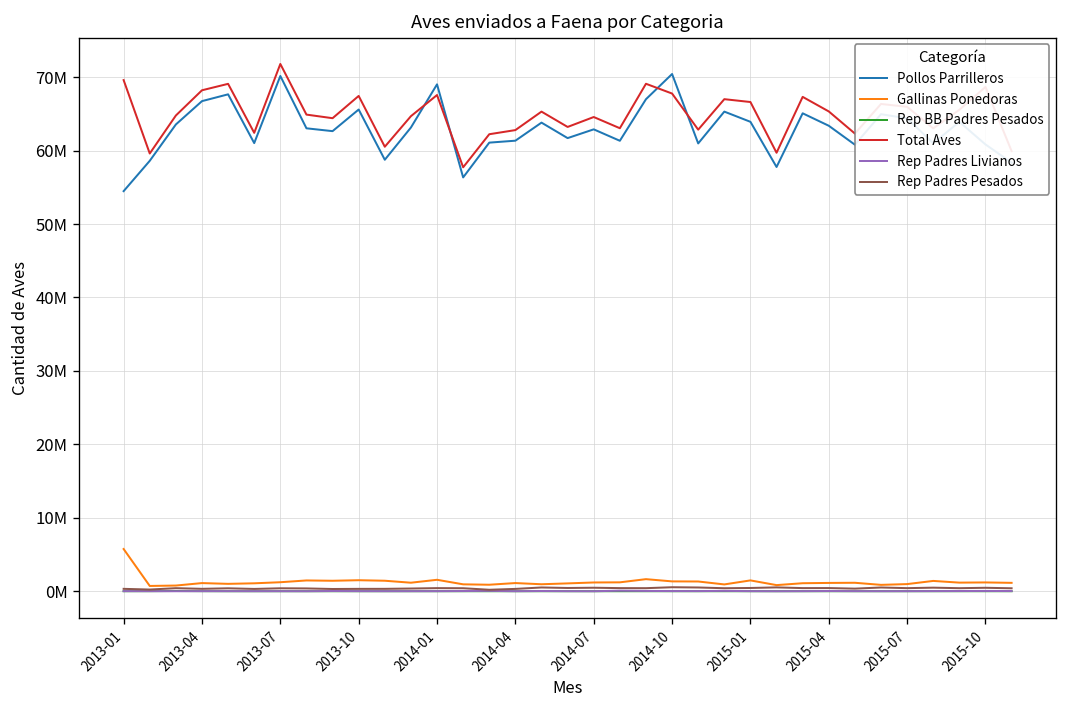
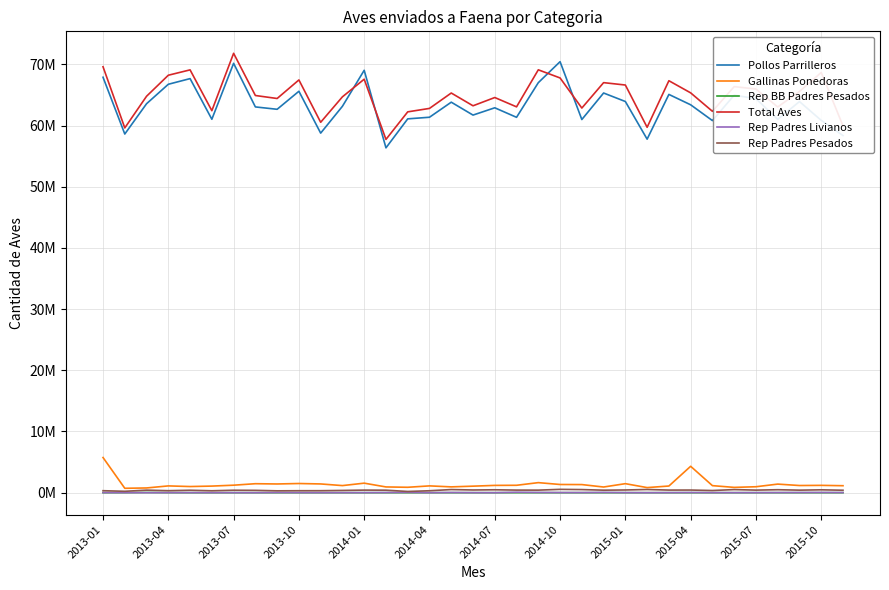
Pollos Parrilleros, 2013-01: 54000000 -> 68000000
Gallinas Ponedoras, 2015-04: 1000000 -> 4000000
